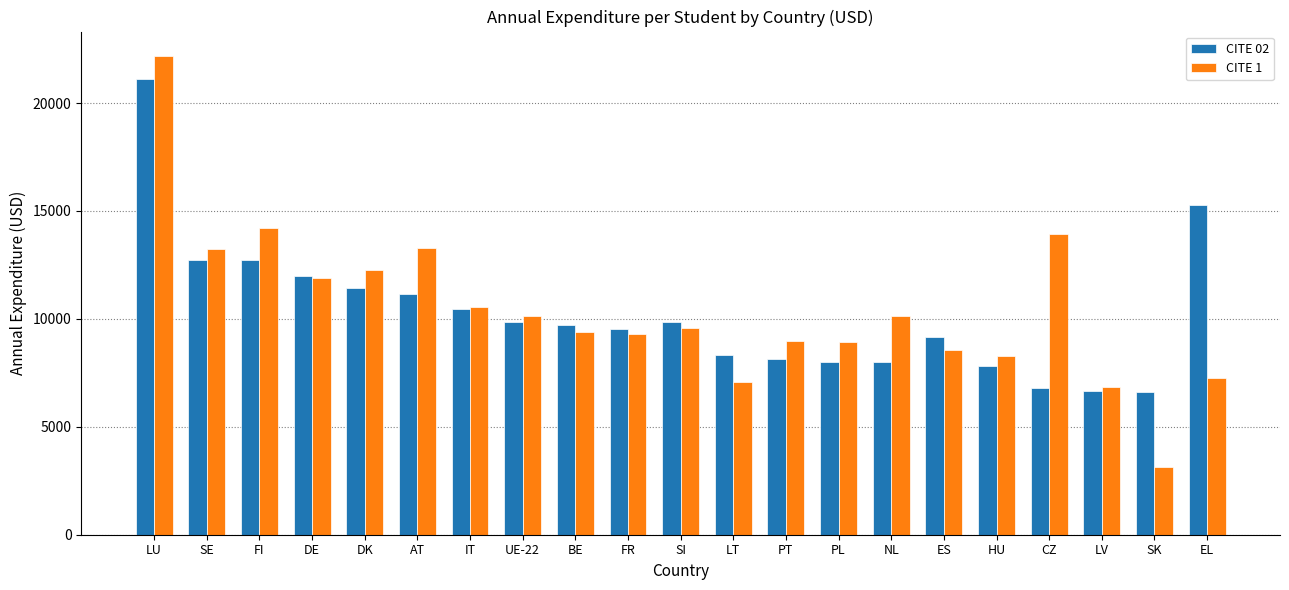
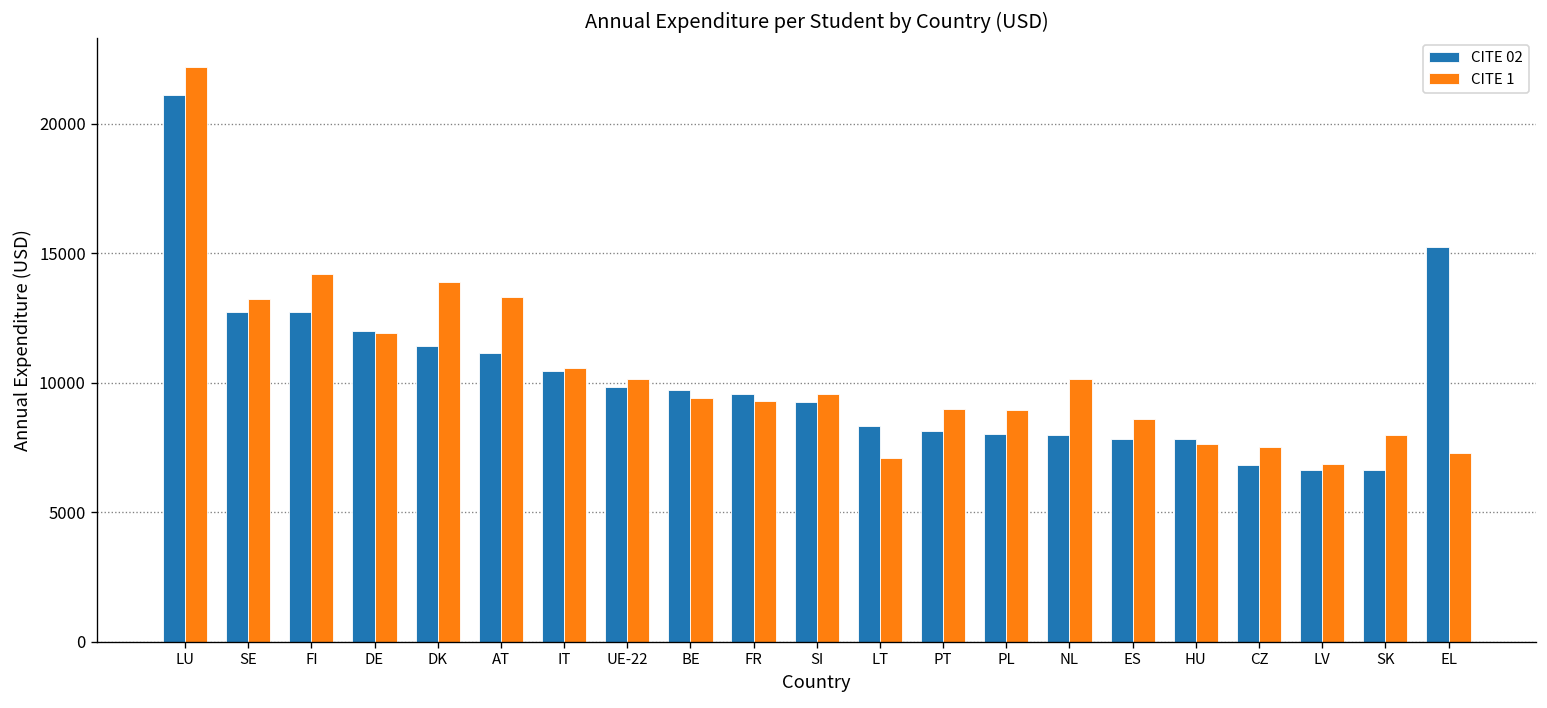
CITE 1, DK: 12300 -> 13900
CITE 02, SI: 9800 -> 9200
CITE 02, ES: 9200 -> 7800
CITE 1, HU: 8300 -> 7600
CITE 1, CZ: 13900 -> 7500
CITE 1, SK: 3200 -> 8000
